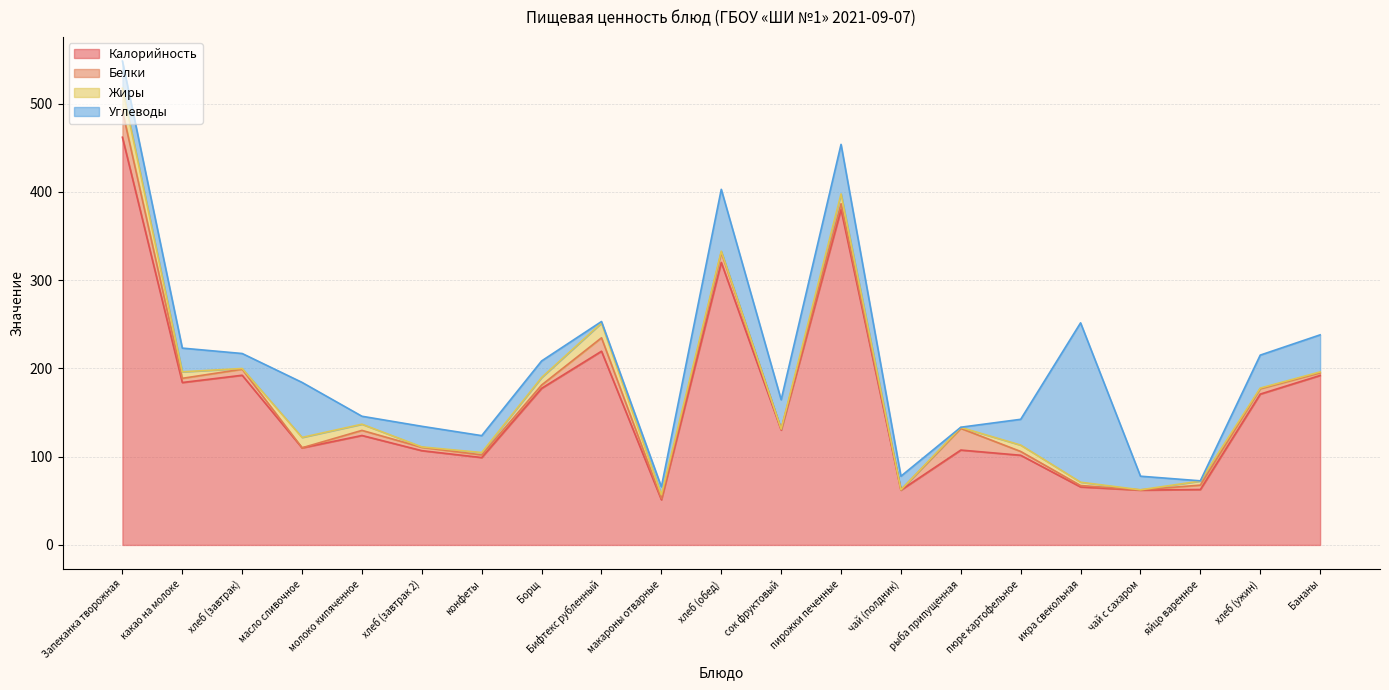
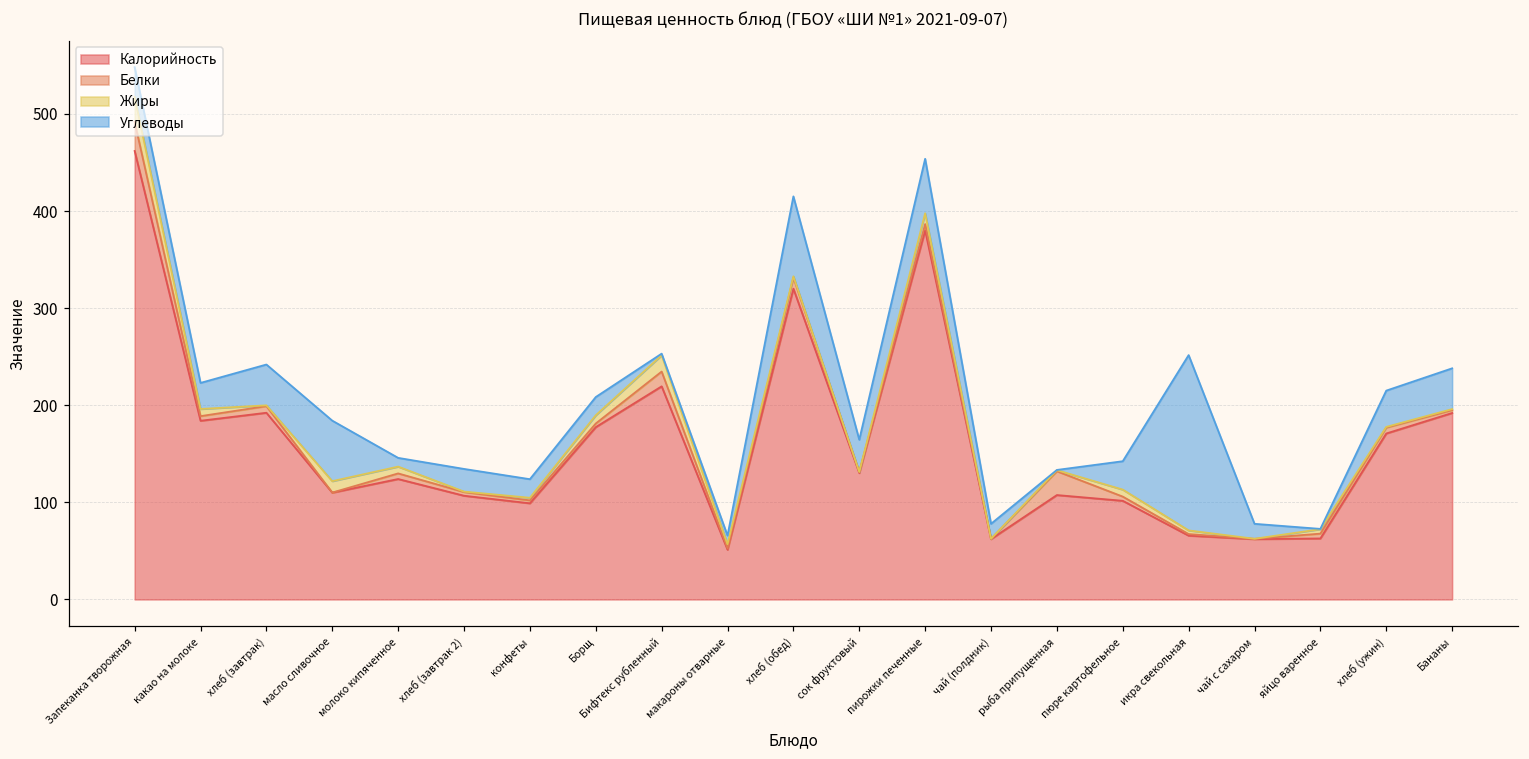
Углеводы, хлеб (завтрак): 20 -> 40
Углеводы, хлеб (обед): 70 -> 80
